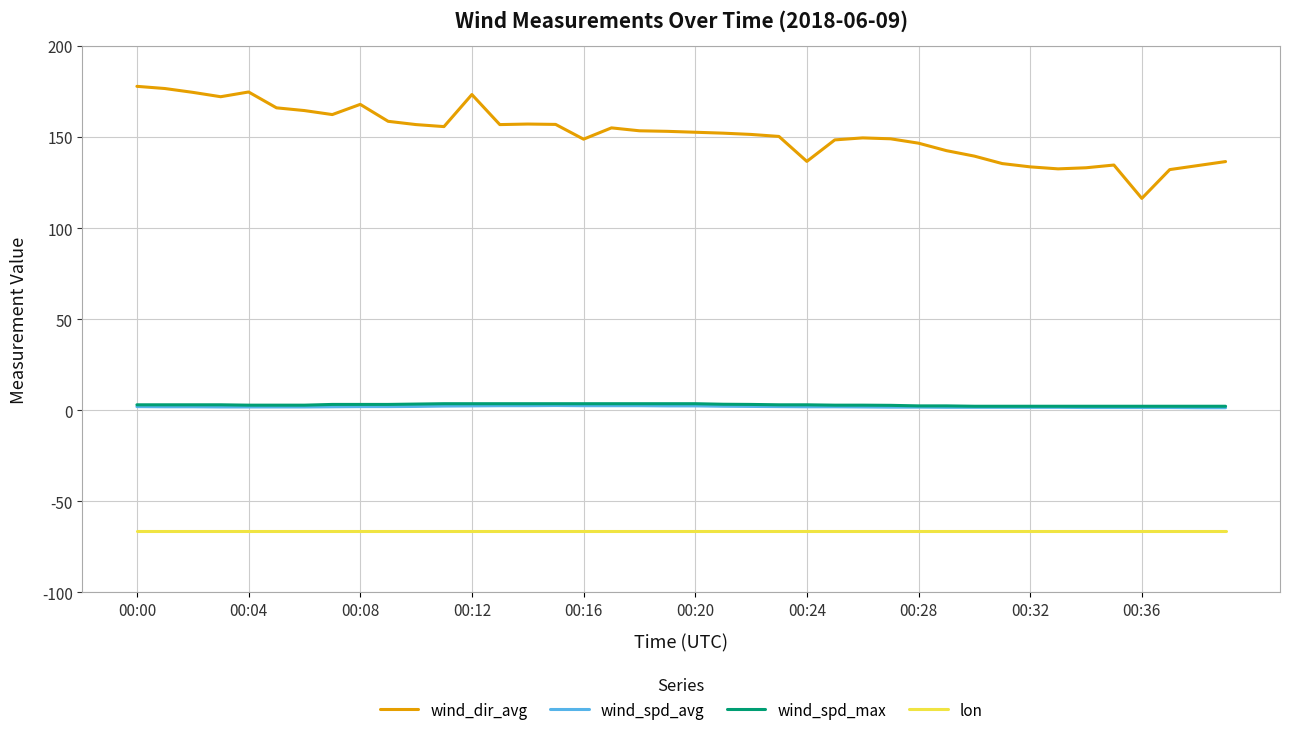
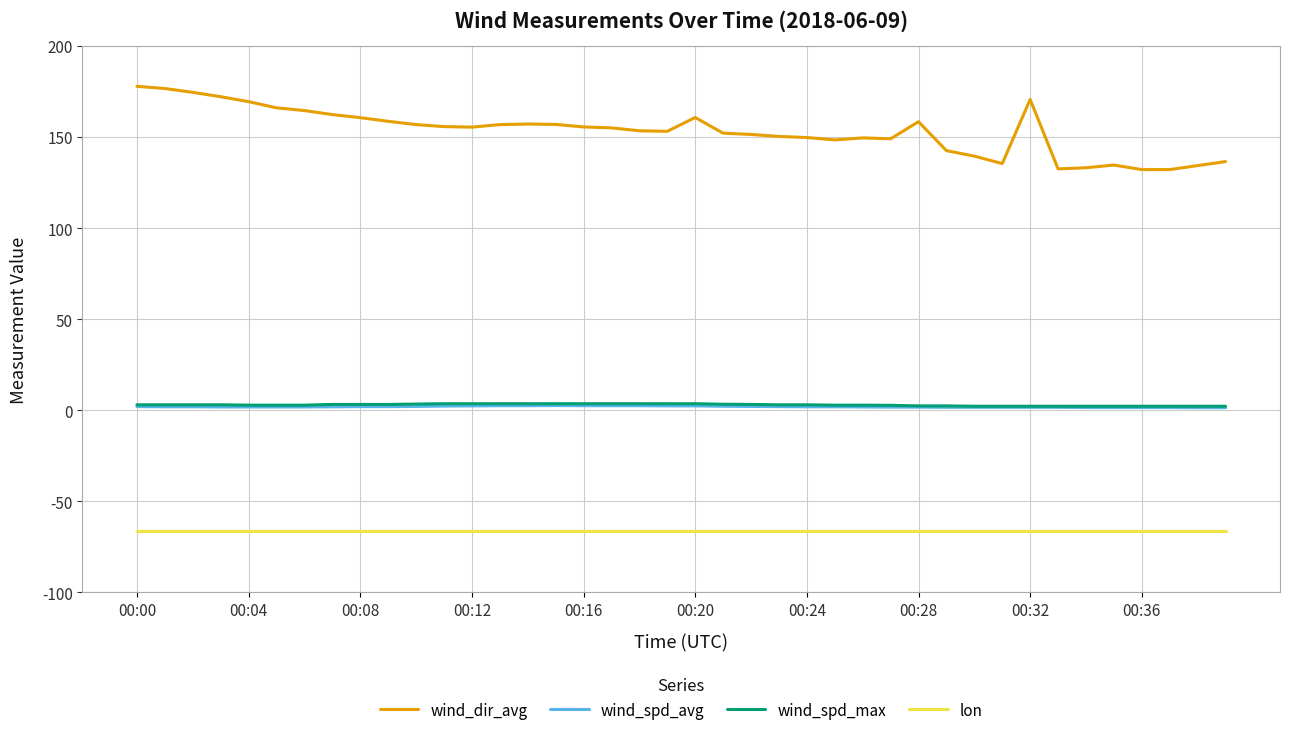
wind_dir_avg, 00:04: 175 -> 169
wind_dir_avg, 00:08: 168 -> 161
wind_dir_avg, 00:12: 173 -> 155
wind_dir_avg, 00:16: 149 -> 156
wind_dir_avg, 00:20: 153 -> 161
wind_dir_avg, 00:24: 137 -> 150
wind_dir_avg, 00:28: 147 -> 158
wind_dir_avg, 00:32: 134 -> 171
wind_dir_avg, 00:36: 116 -> 132
